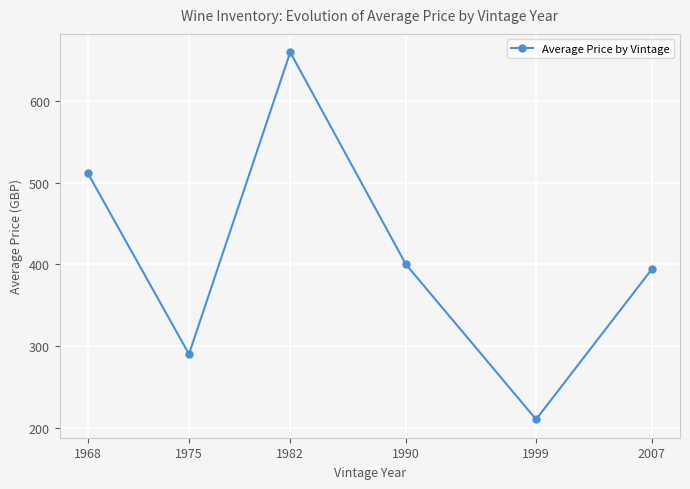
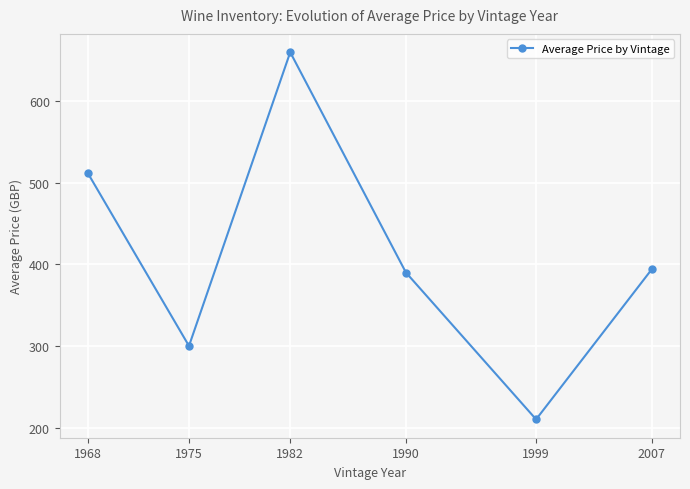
1975: 290 -> 300
1990: 400 -> 390
